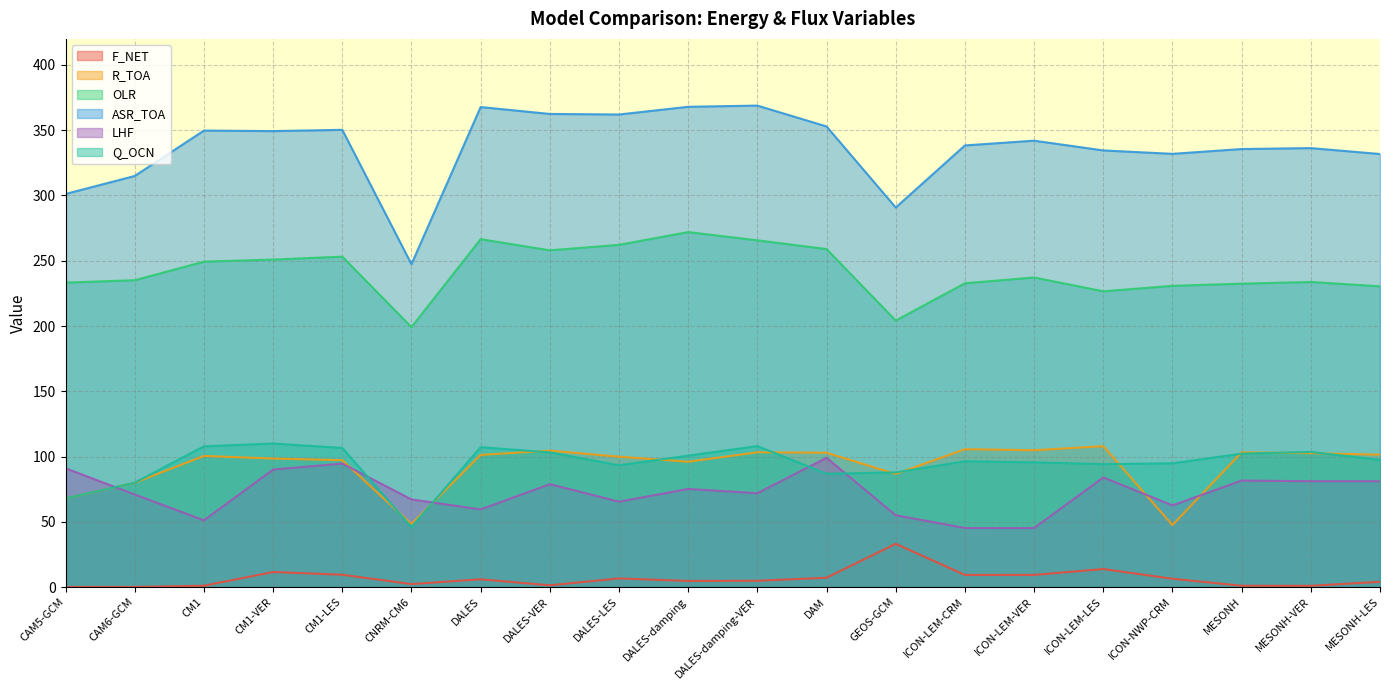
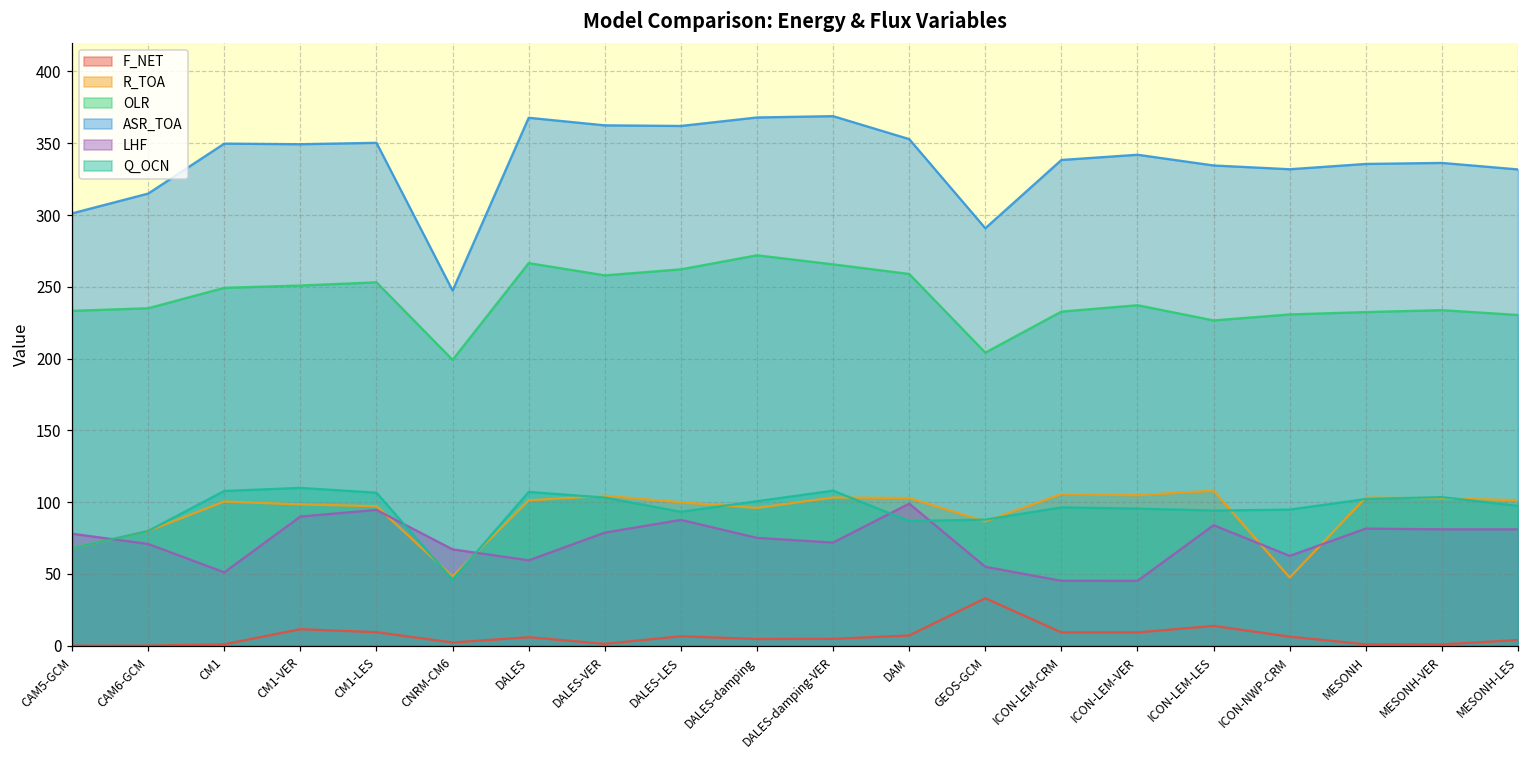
LHF, CAM5-GCM: 91 -> 78
LHF, DALES-LES: 65 -> 88
